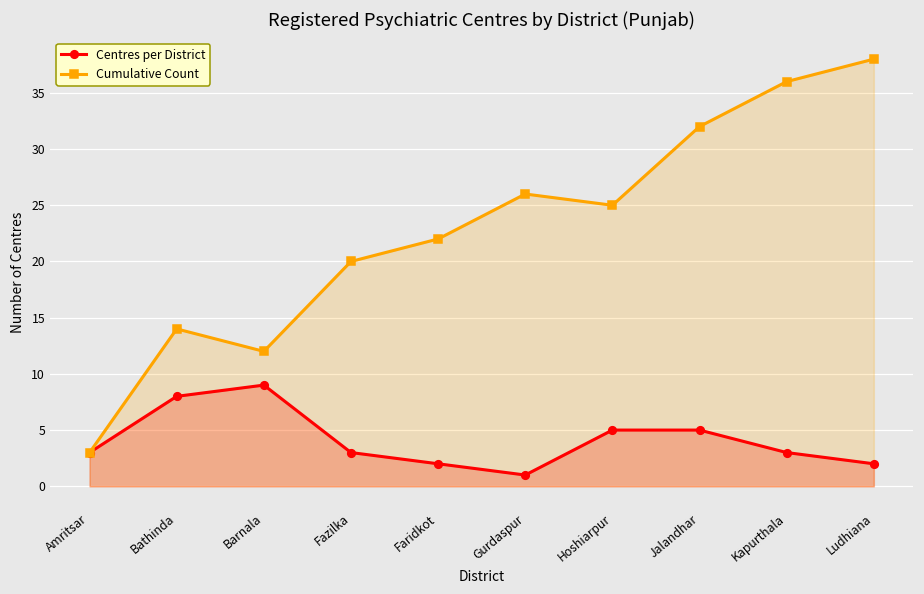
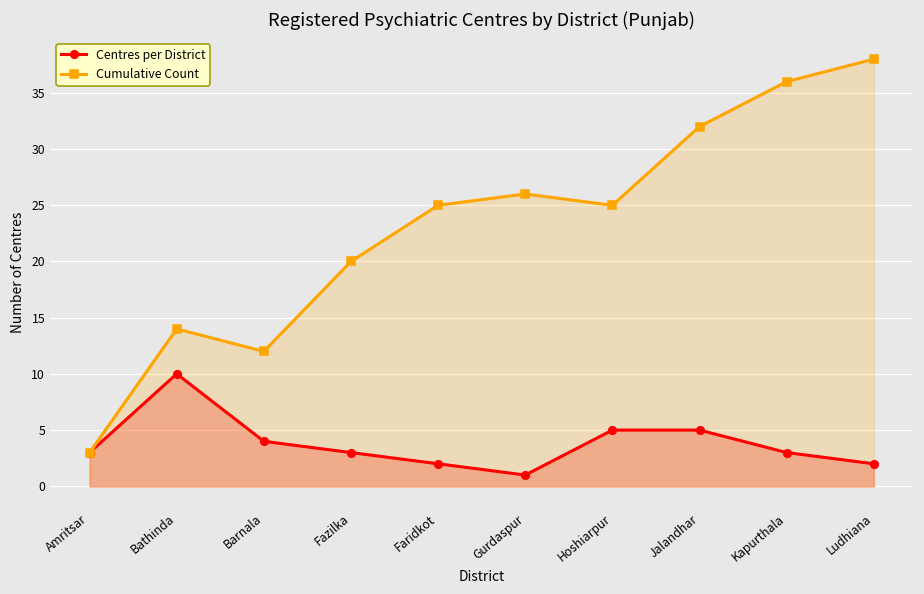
Centres per District, Bathinda: 8 -> 10
Centres per District, Barnala: 9 -> 4
Cumulative Count, Faridkot: 22 -> 25
